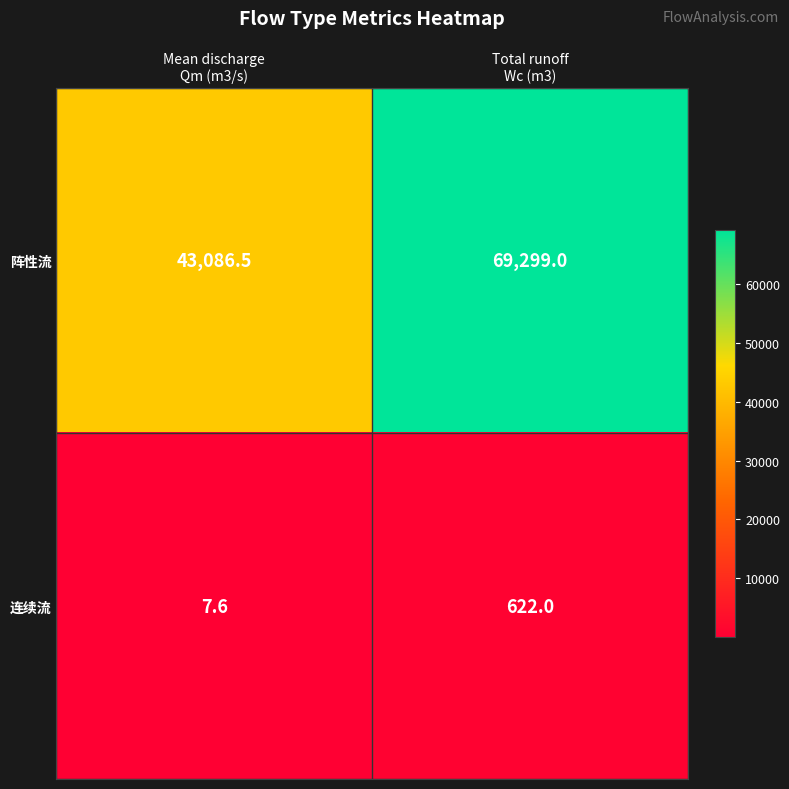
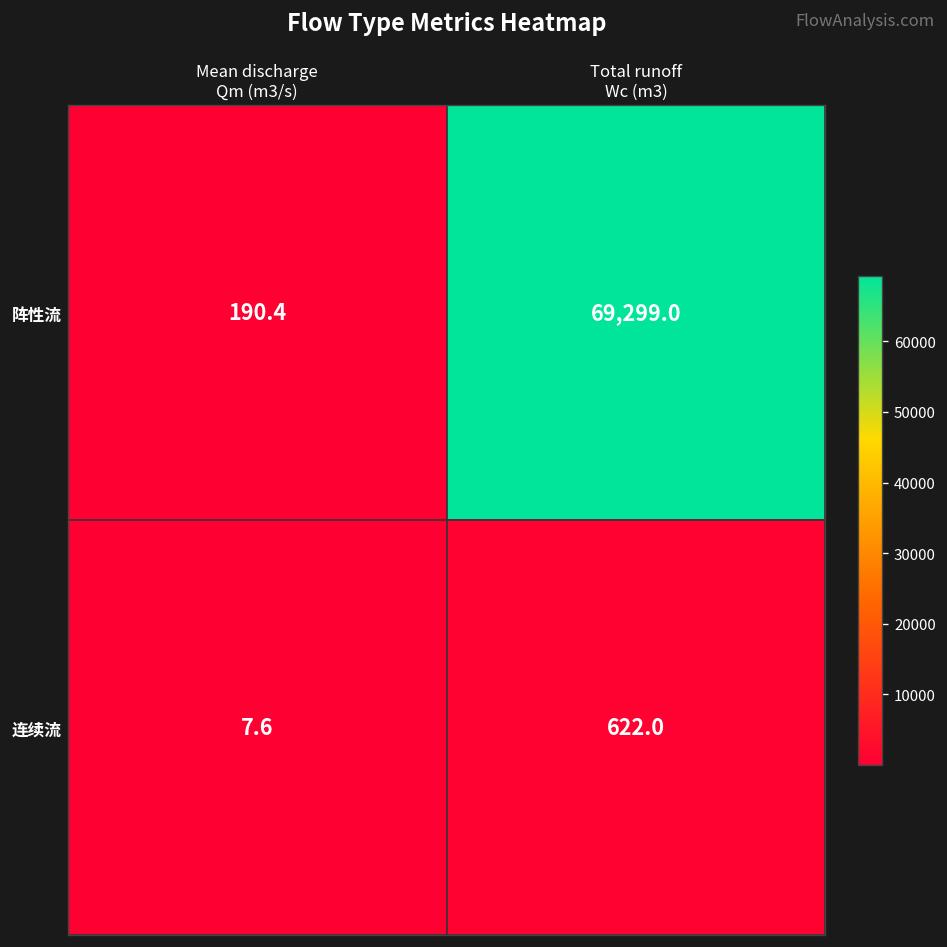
阵性流, Mean discharge Qm (m3/s): 43,086.5 -> 190.4
